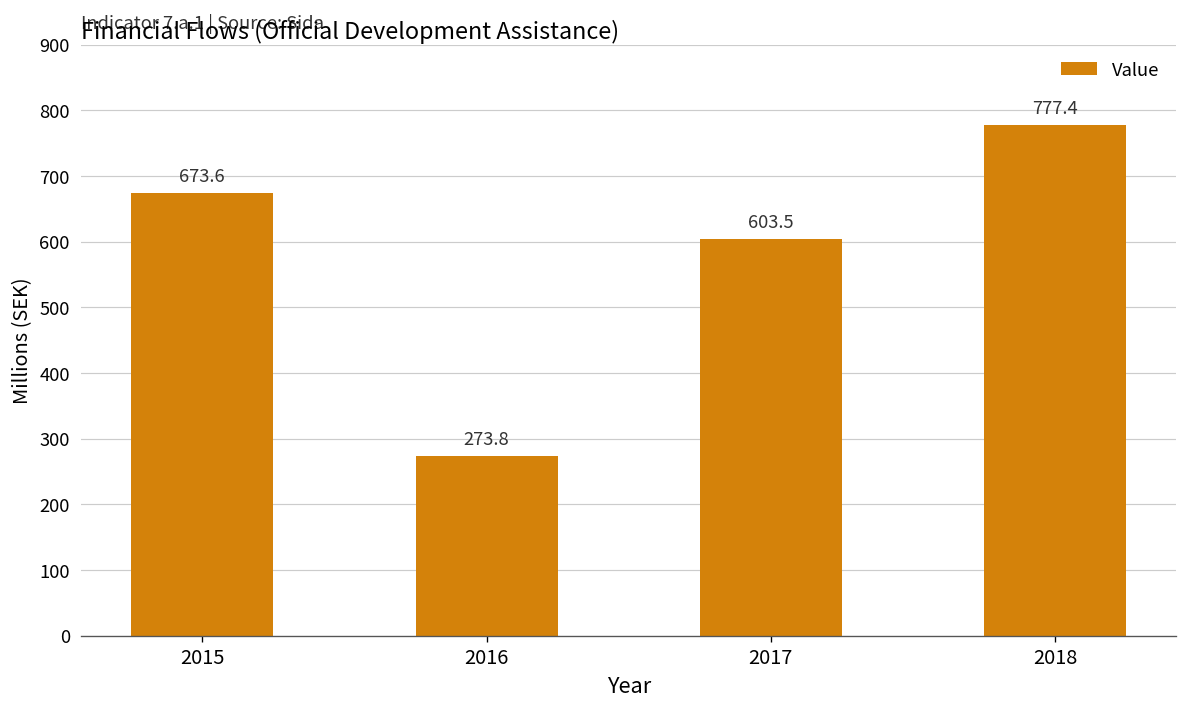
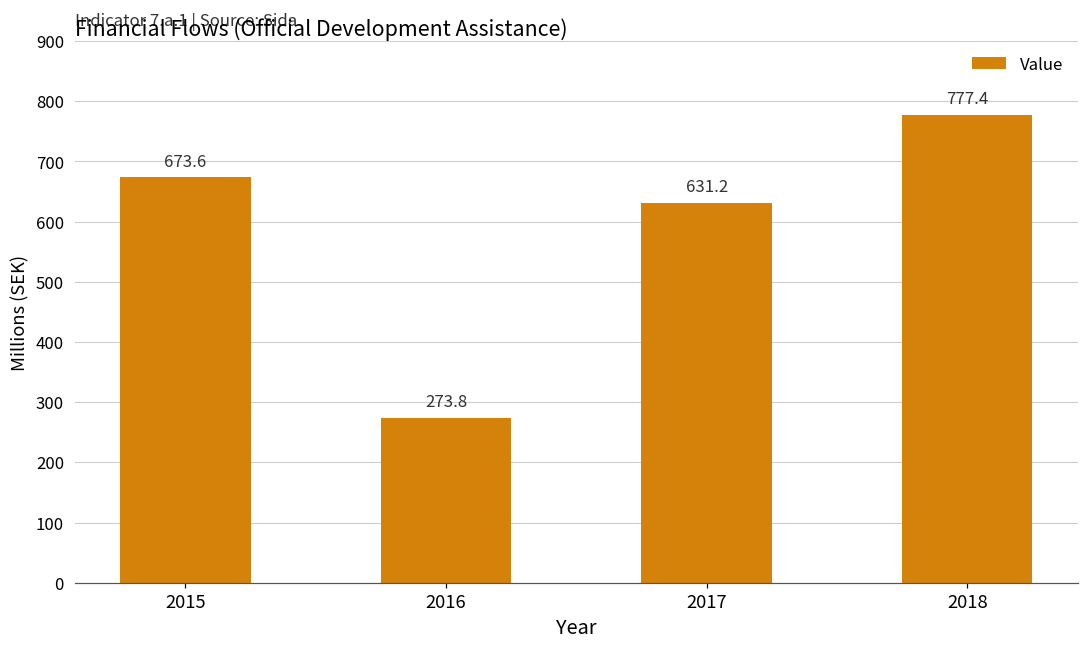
2017: 603.5 -> 631.2
